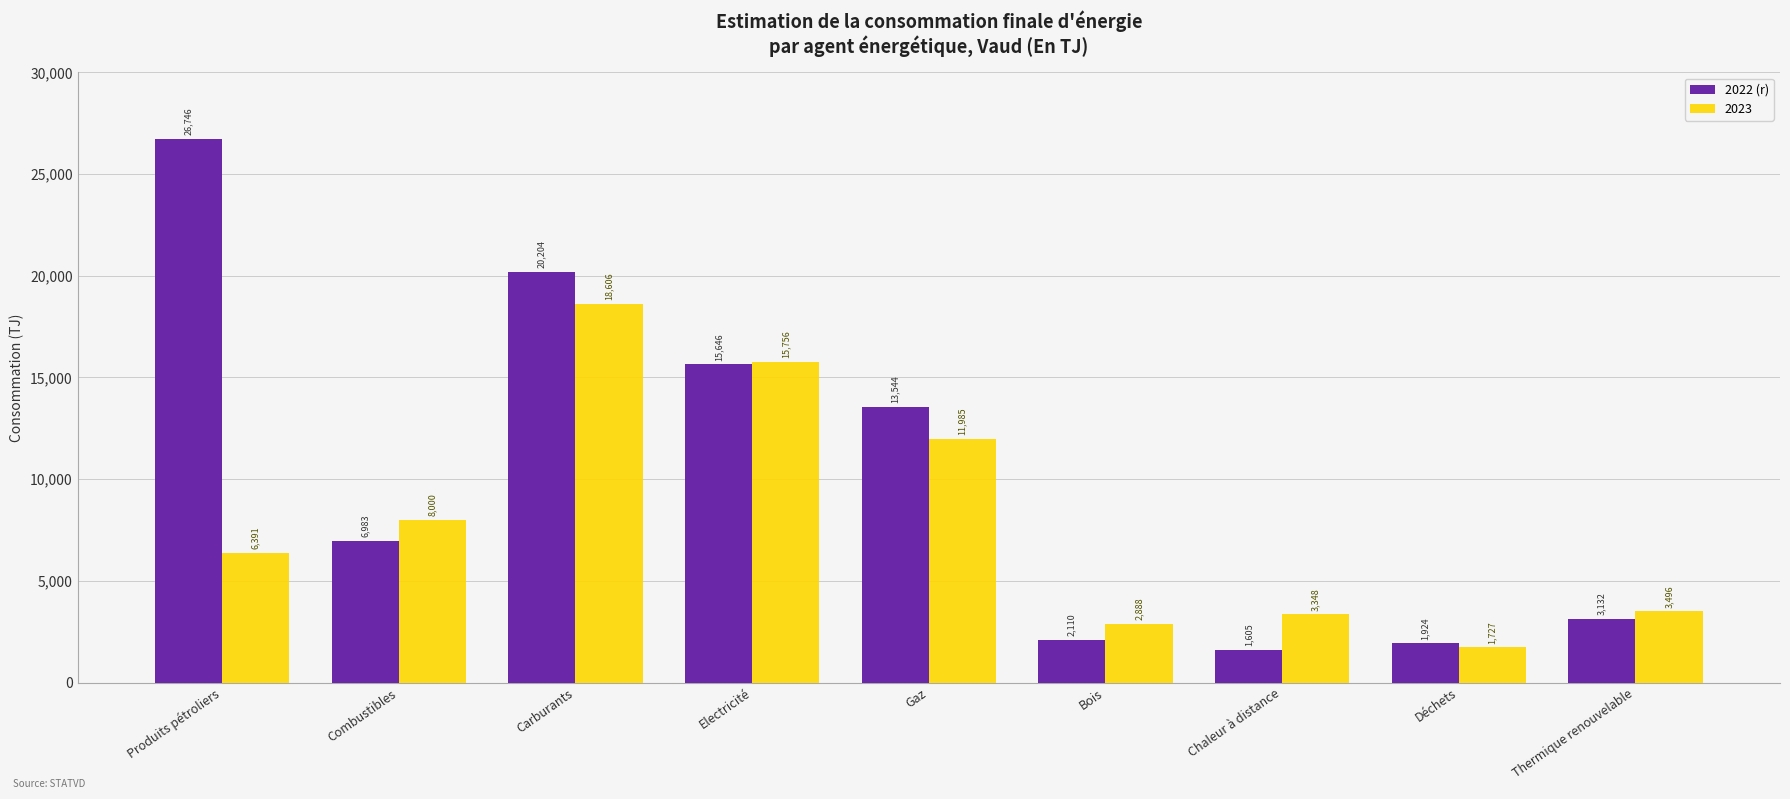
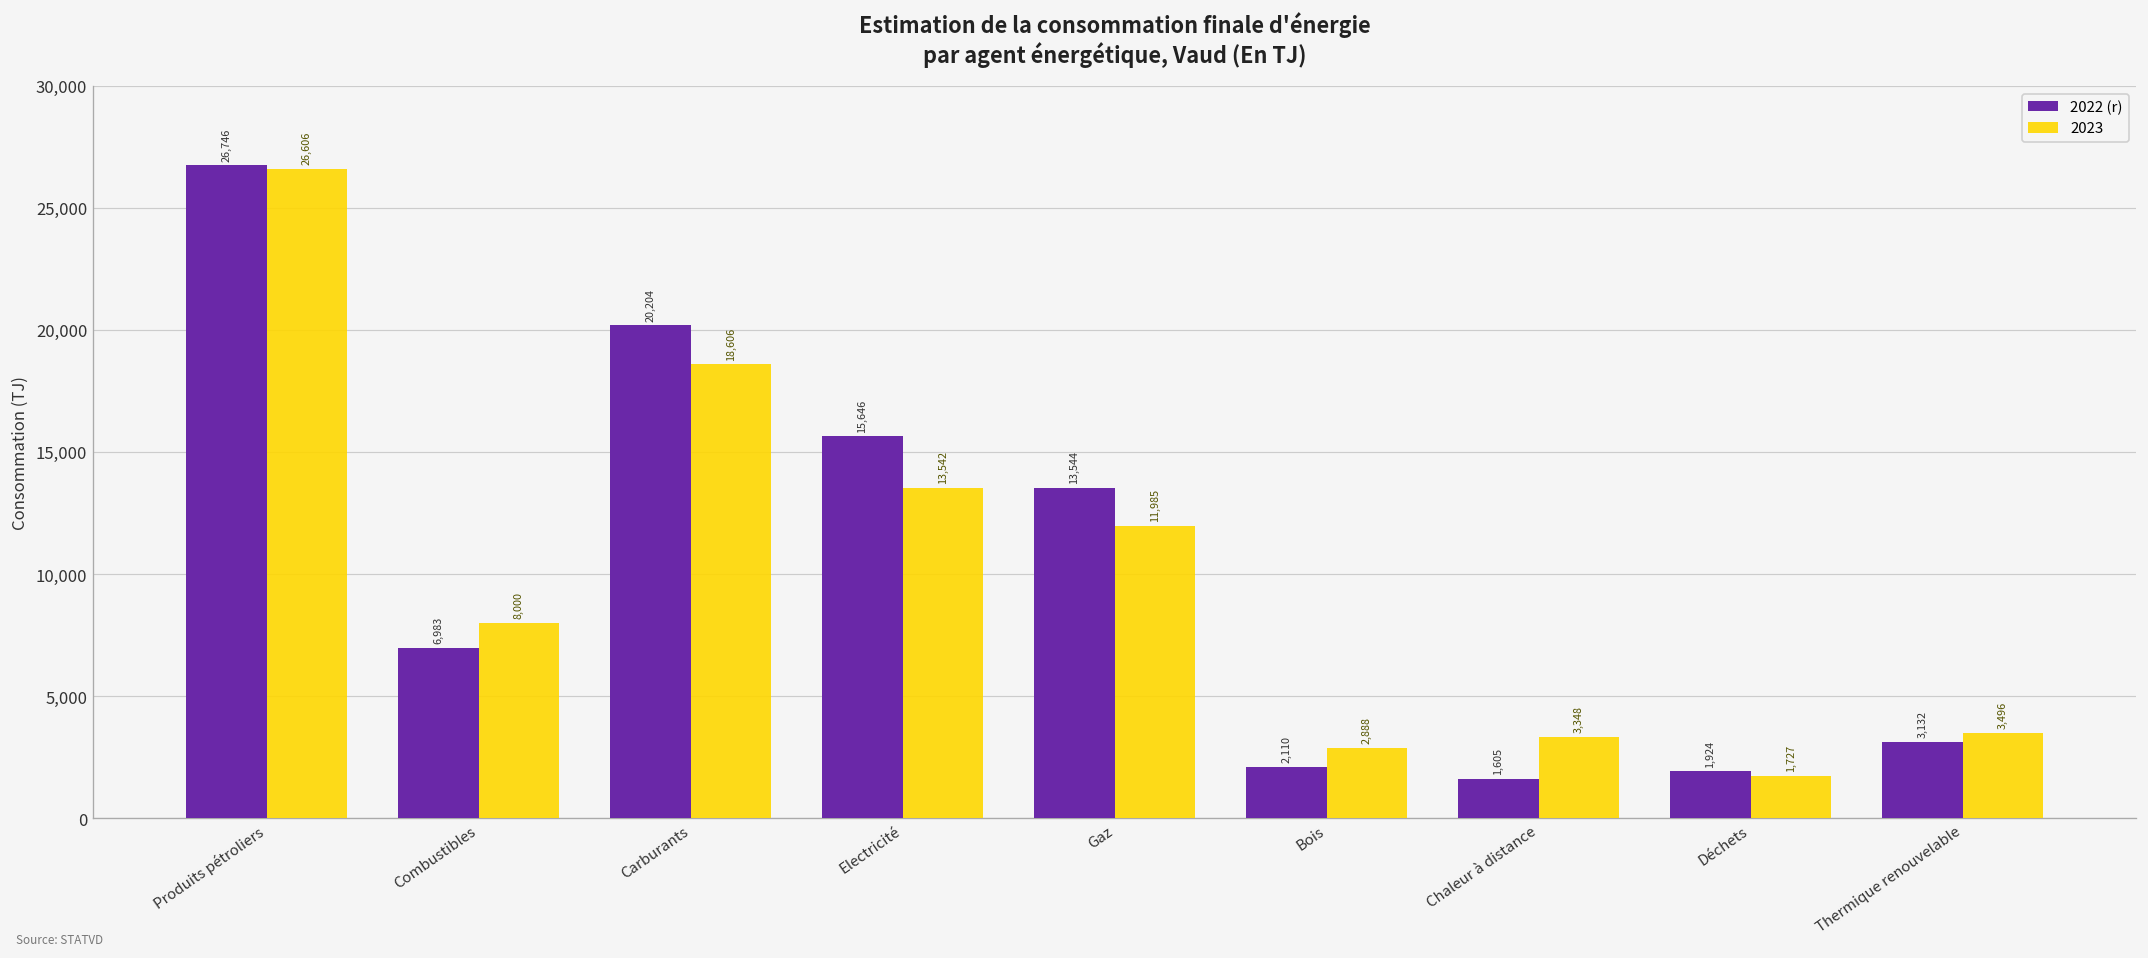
2023, Produits pétroliers: 6,391 -> 26,606
2023, Electricité: 15,756 -> 13,542
